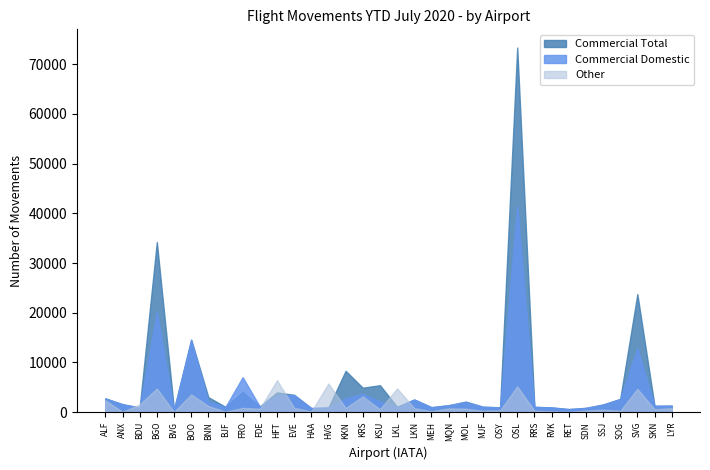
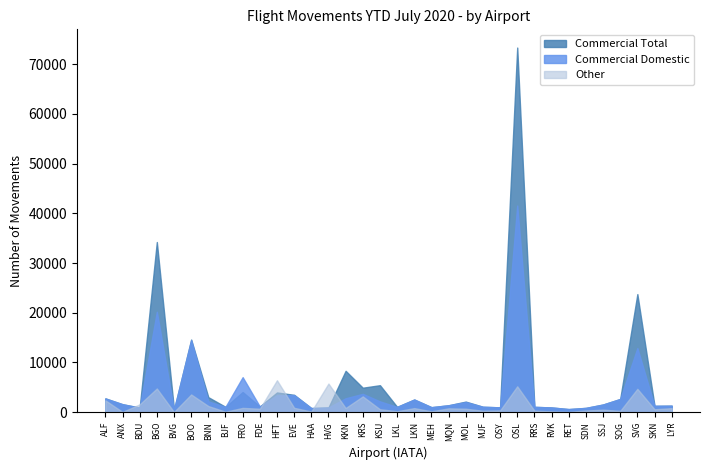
Other, LKL: 5000 -> 0
